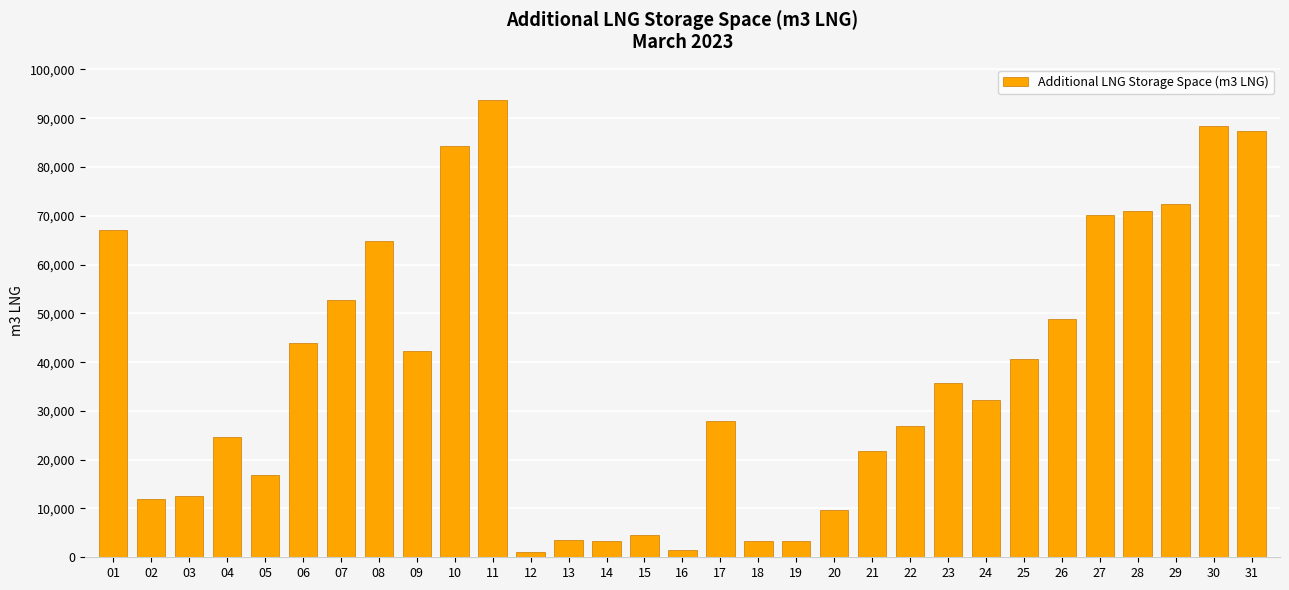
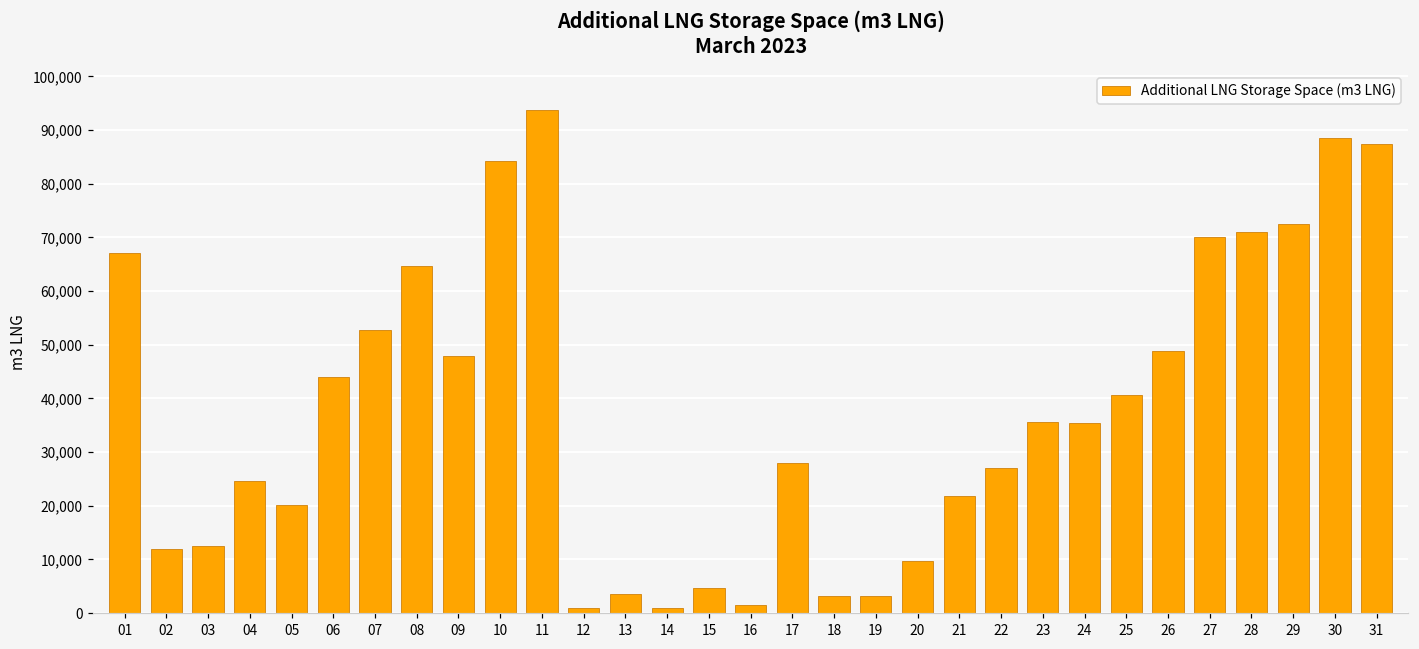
05: 17,000 -> 20,000
09: 42,000 -> 48,000
14: 3,000 -> 1,000
24: 32,000 -> 35,000
